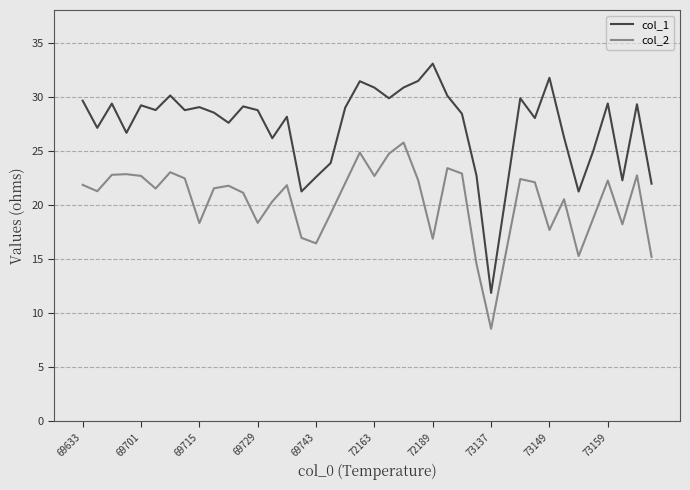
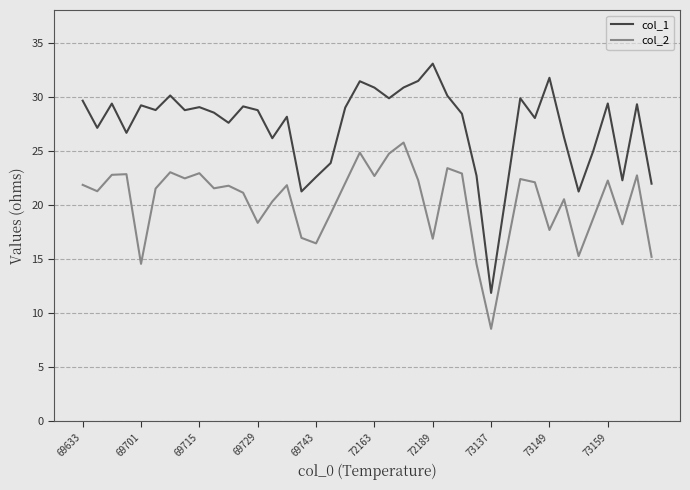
col_2, 69701: 22.7 -> 14.6
col_2, 69715: 18.4 -> 23.0
